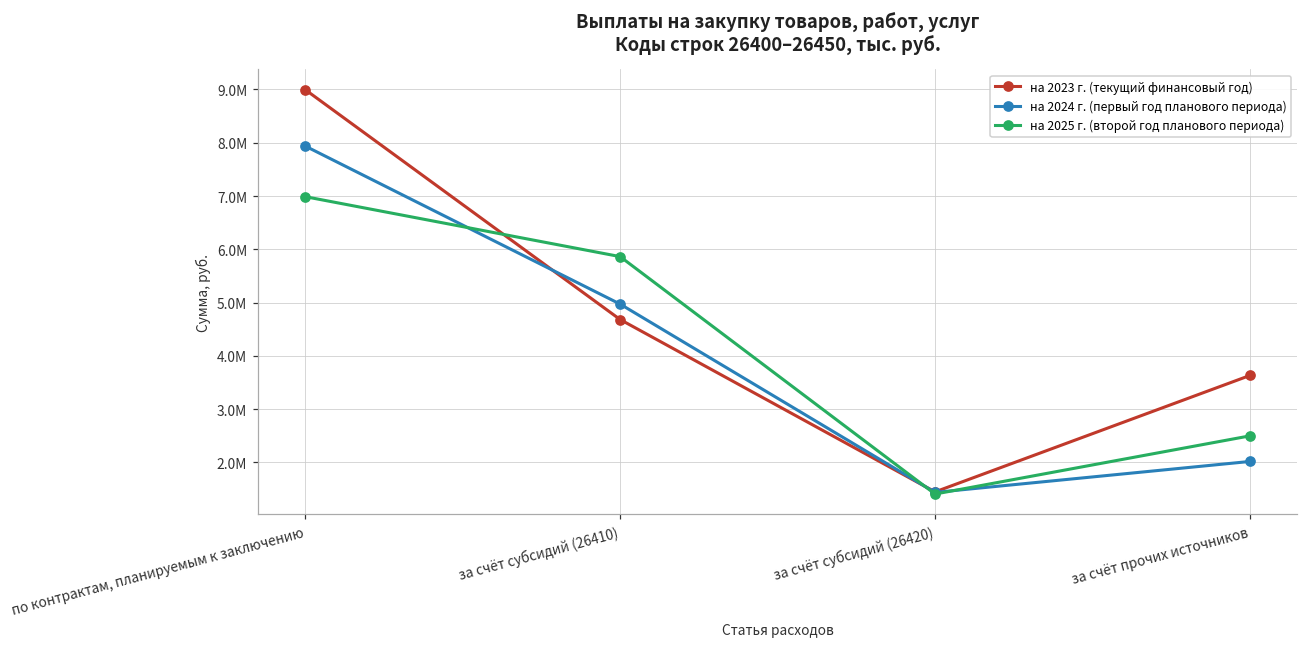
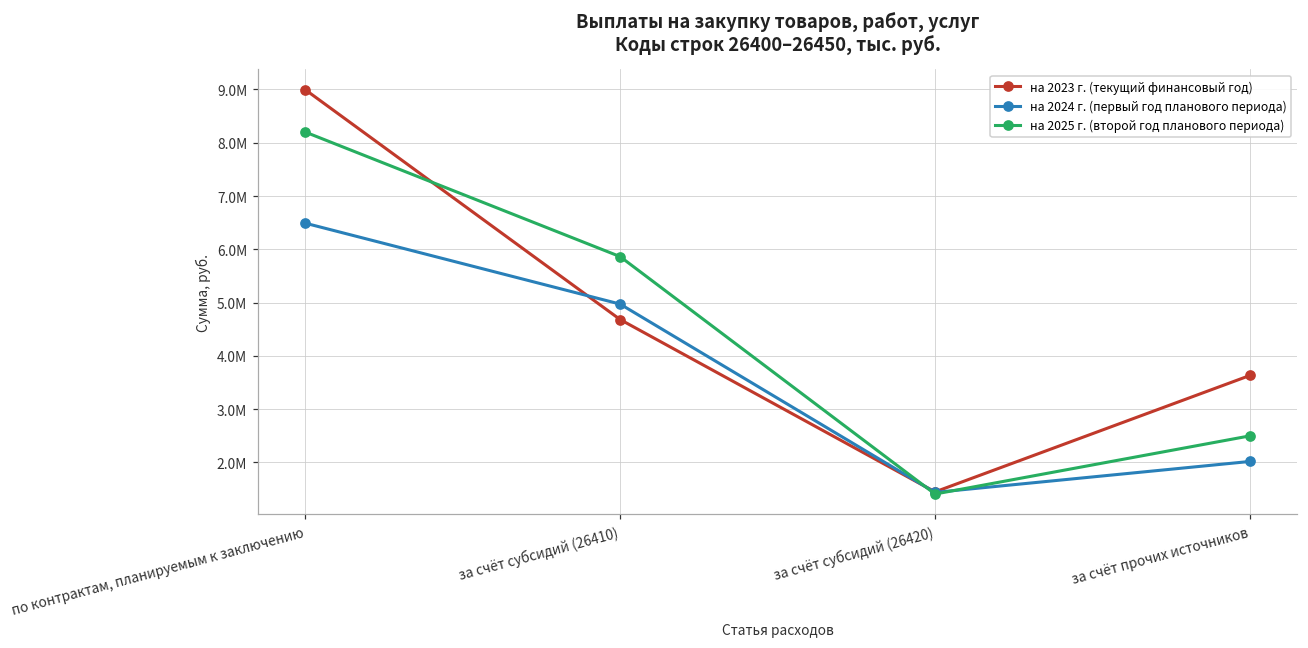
на 2024 г. (первый год планового периода), по контрактам, планируемым к заключению: 7900000 -> 6500000
на 2025 г. (второй год планового периода), по контрактам, планируемым к заключению: 7000000 -> 8200000
